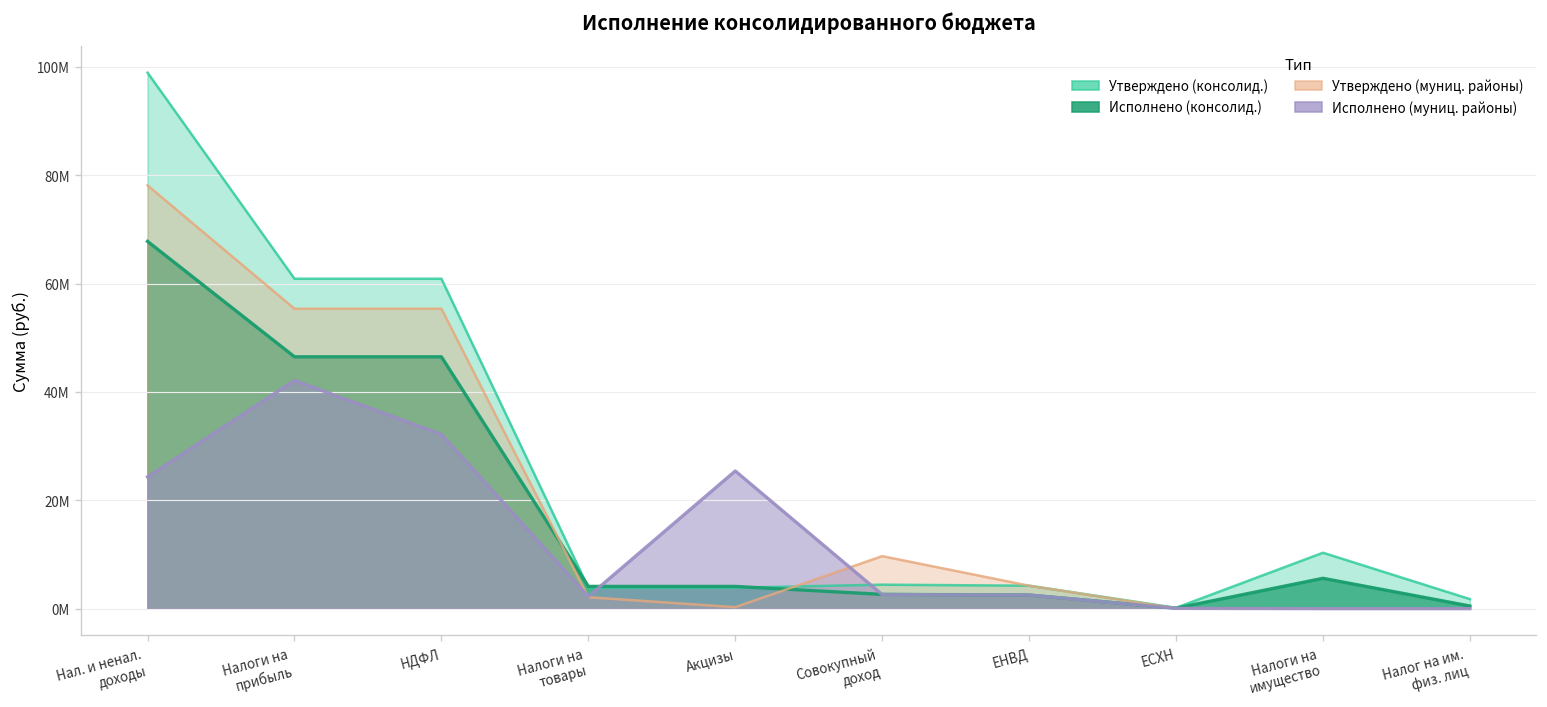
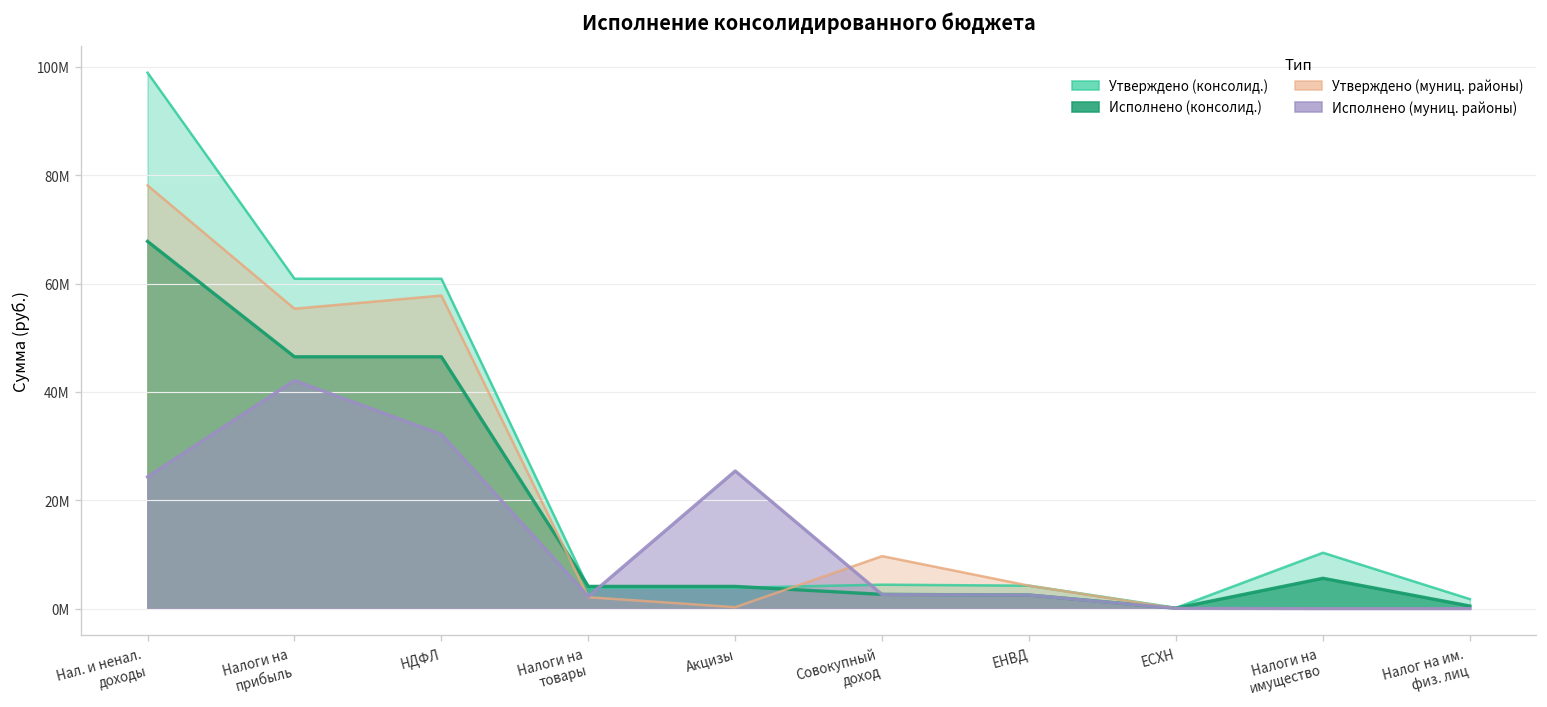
Утверждено (муниц. районы), НДФЛ: 55000000 -> 58000000
